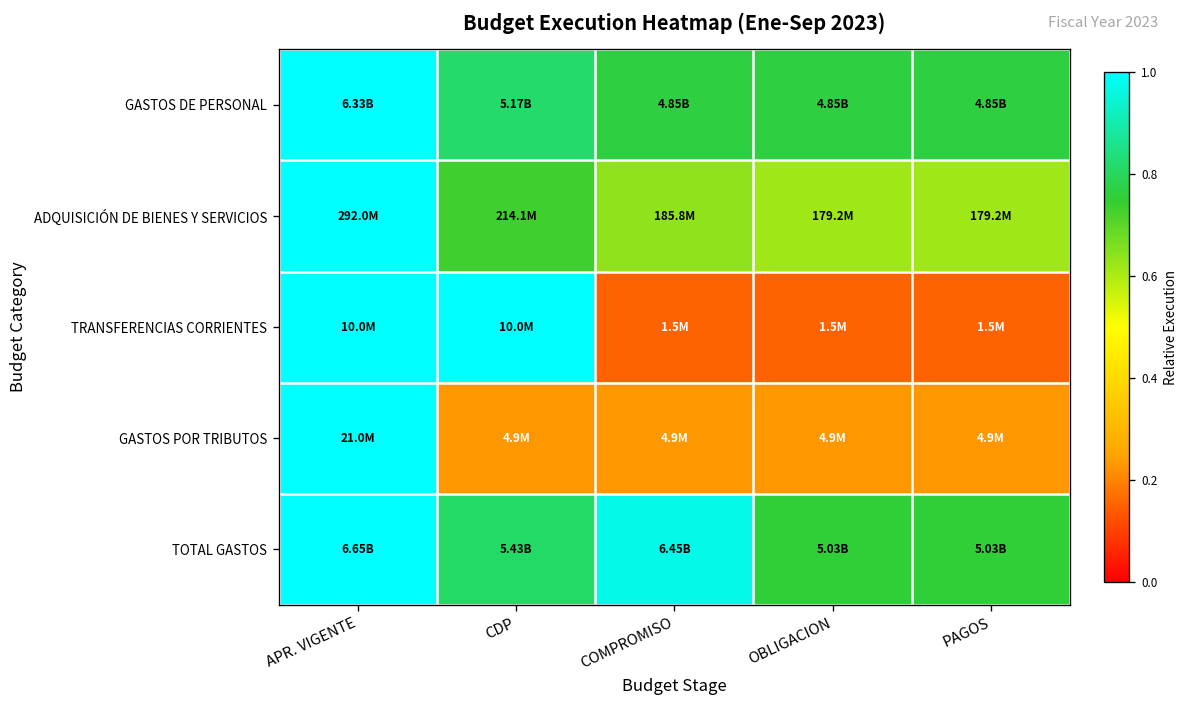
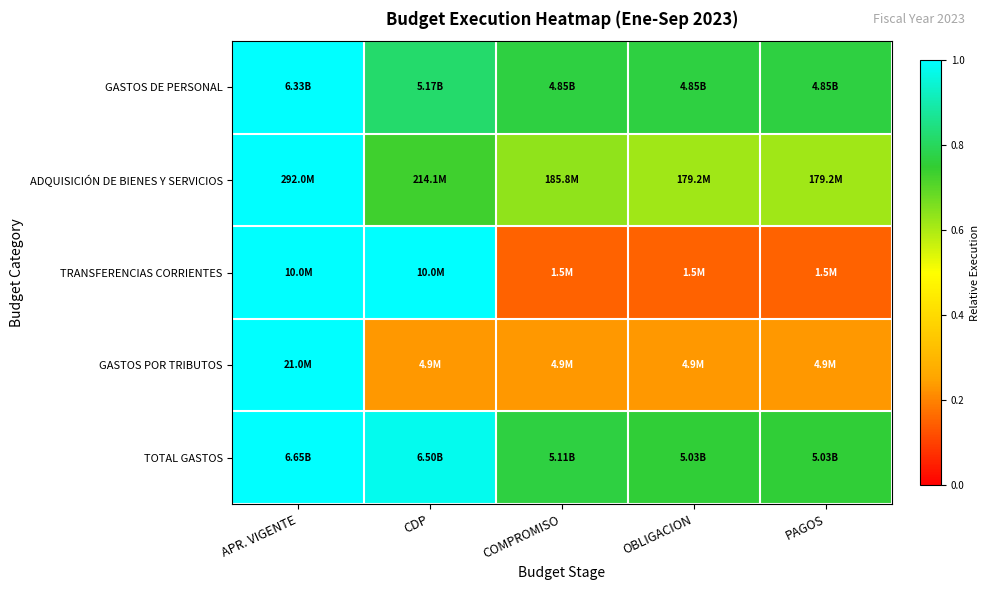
TOTAL GASTOS, CDP: 5.43B -> 6.50B
TOTAL GASTOS, COMPROMISO: 6.45B -> 5.11B
